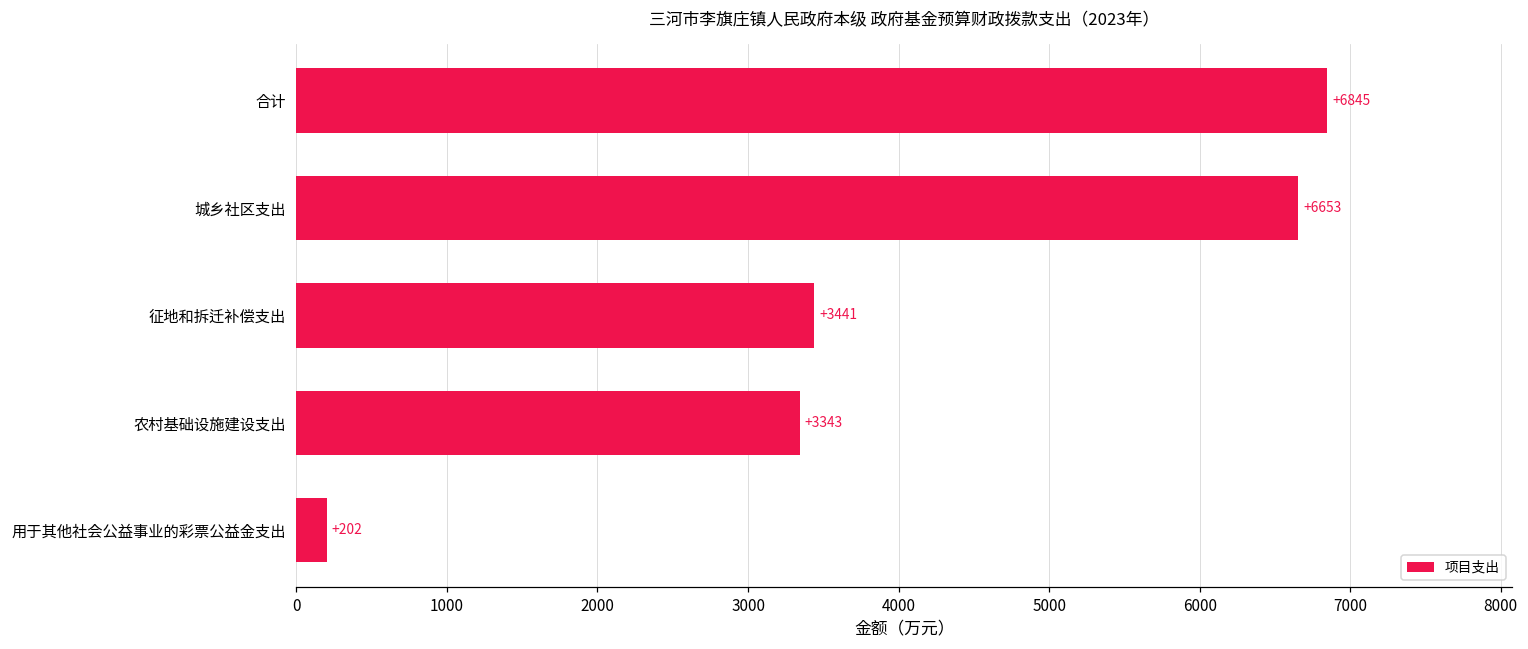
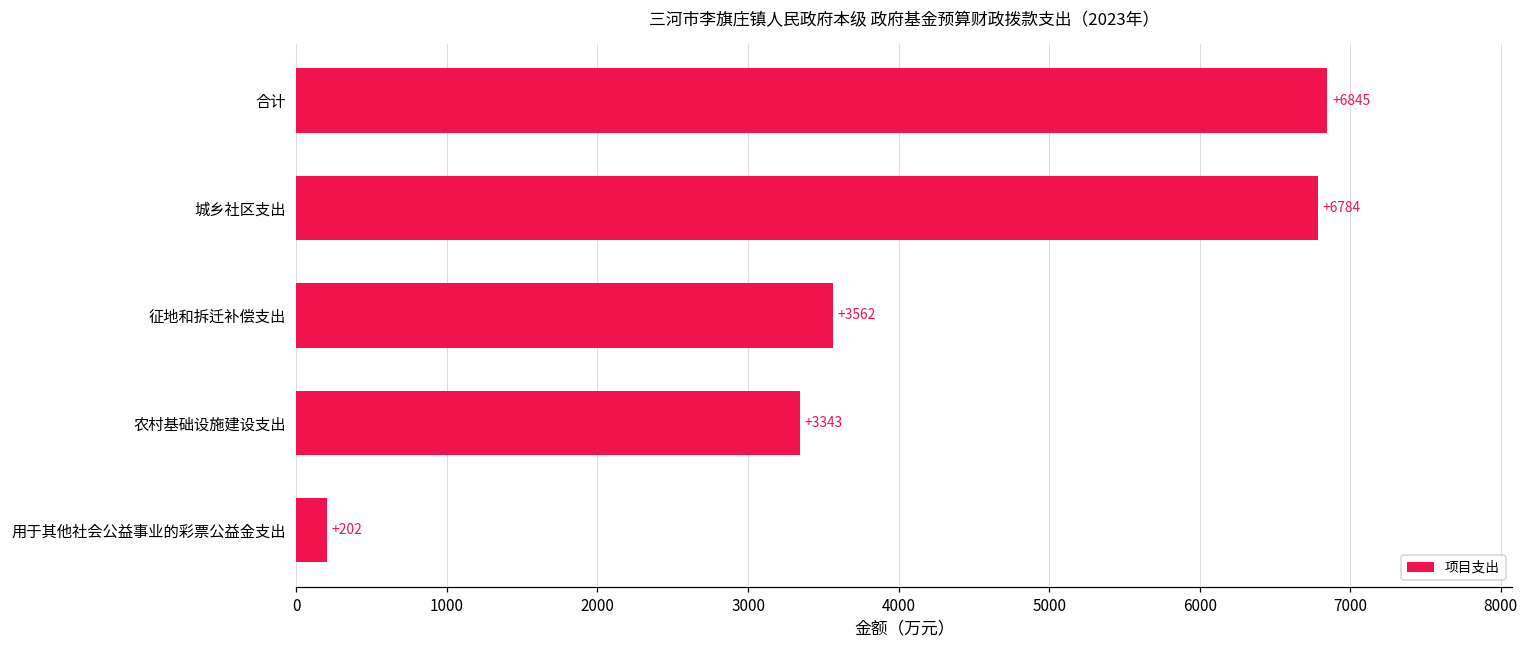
城乡社区支出: +6653 -> +6784
征地和拆迁补偿支出: +3441 -> +3562
